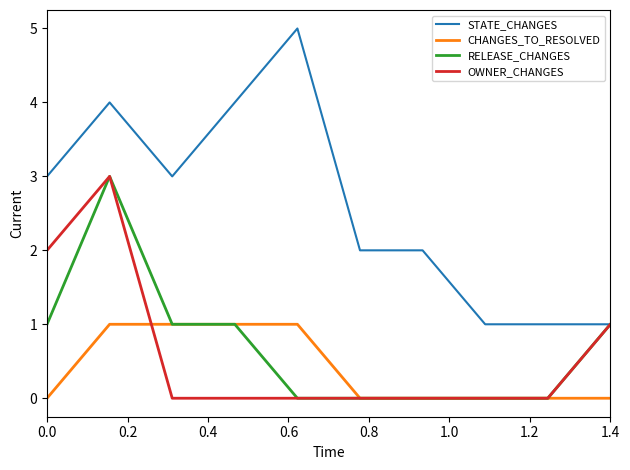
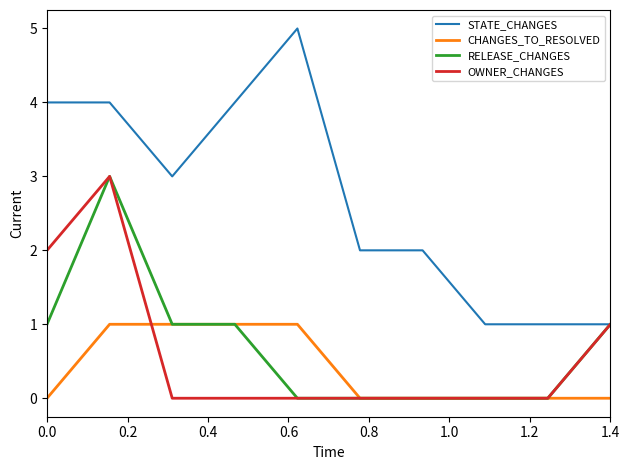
STATE_CHANGES, 0.0: 3 -> 4
